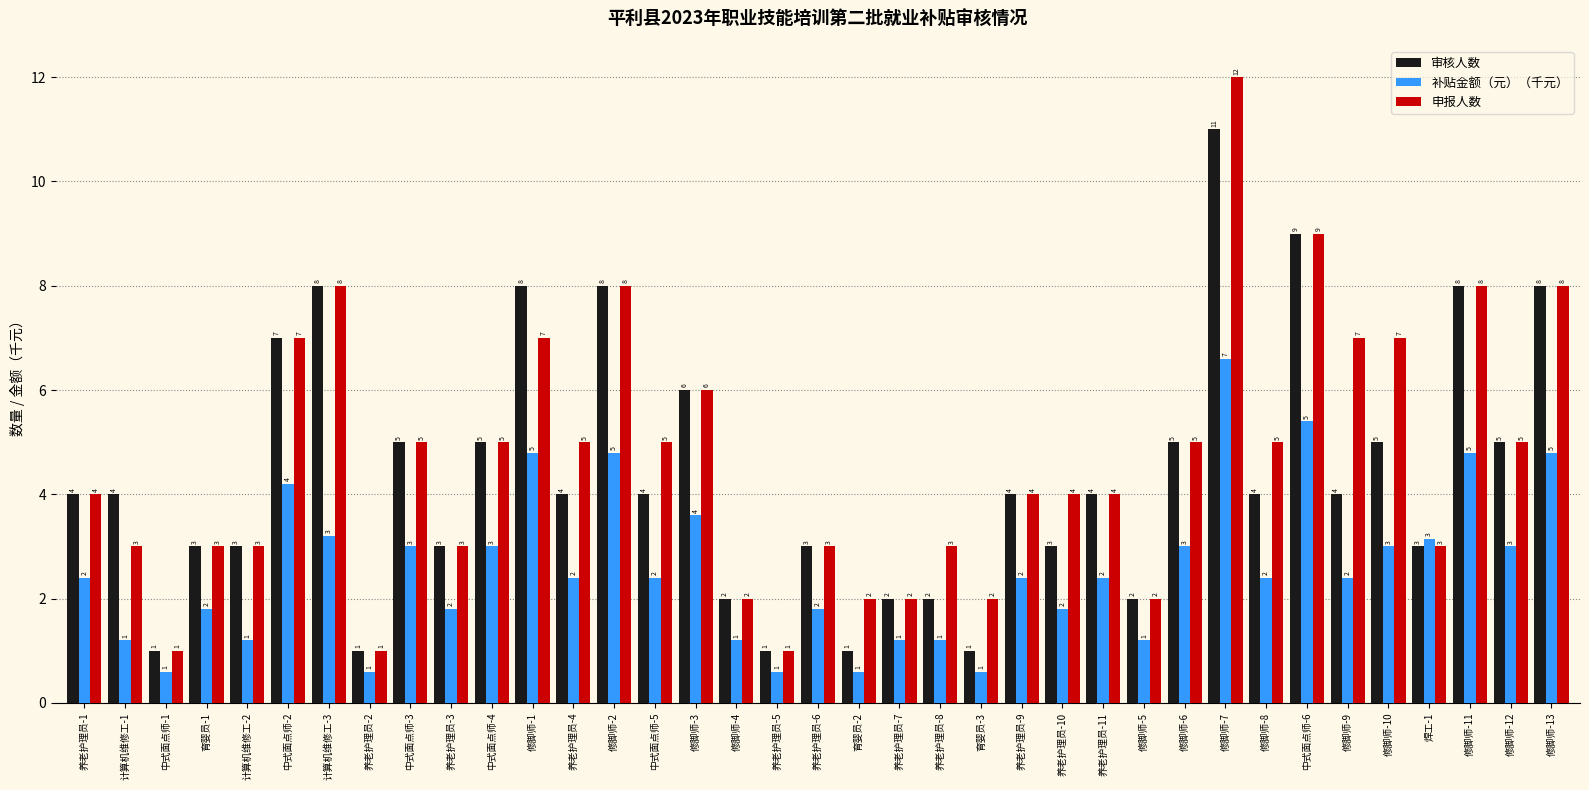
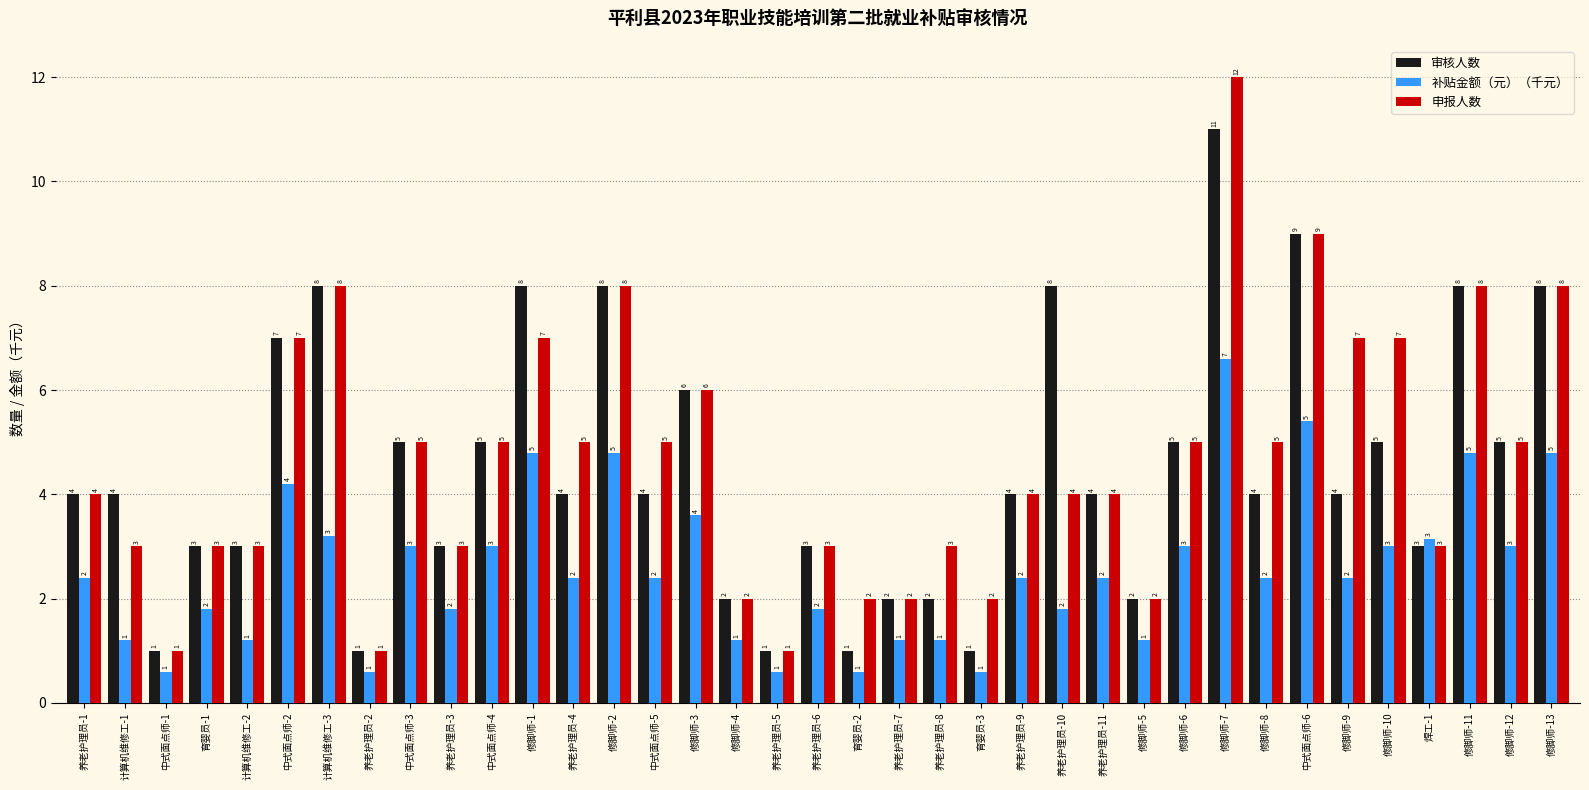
审核人数, 养老护理员-10: 3 -> 8
